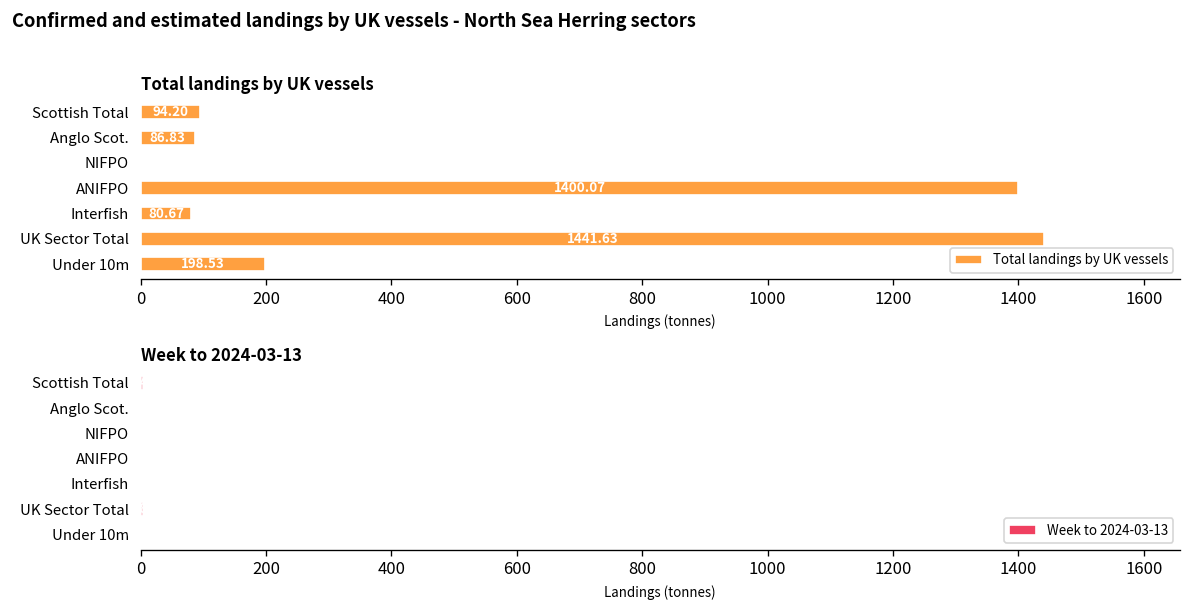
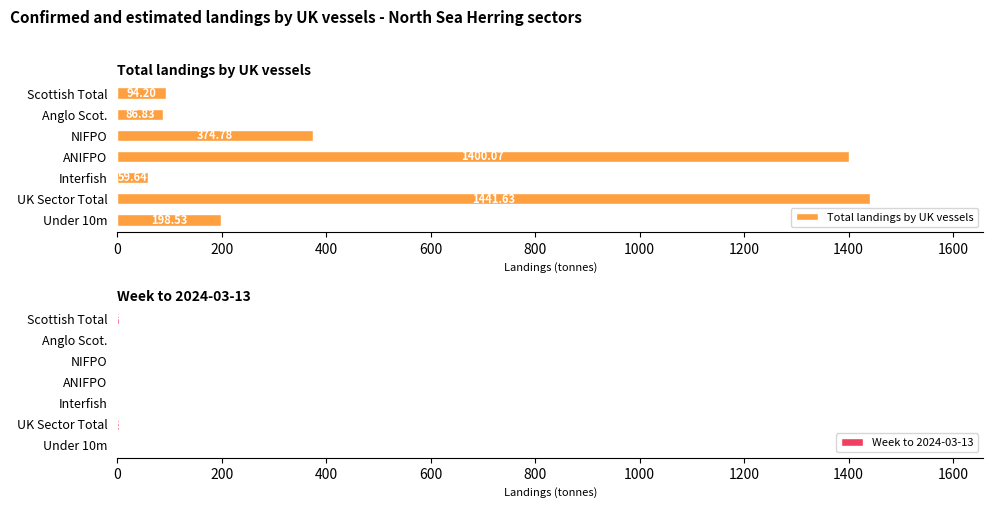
Total landings by UK vessels, NIFPO: 0 -> 370
Total landings by UK vessels, Interfish: 80.67 -> 59.64
